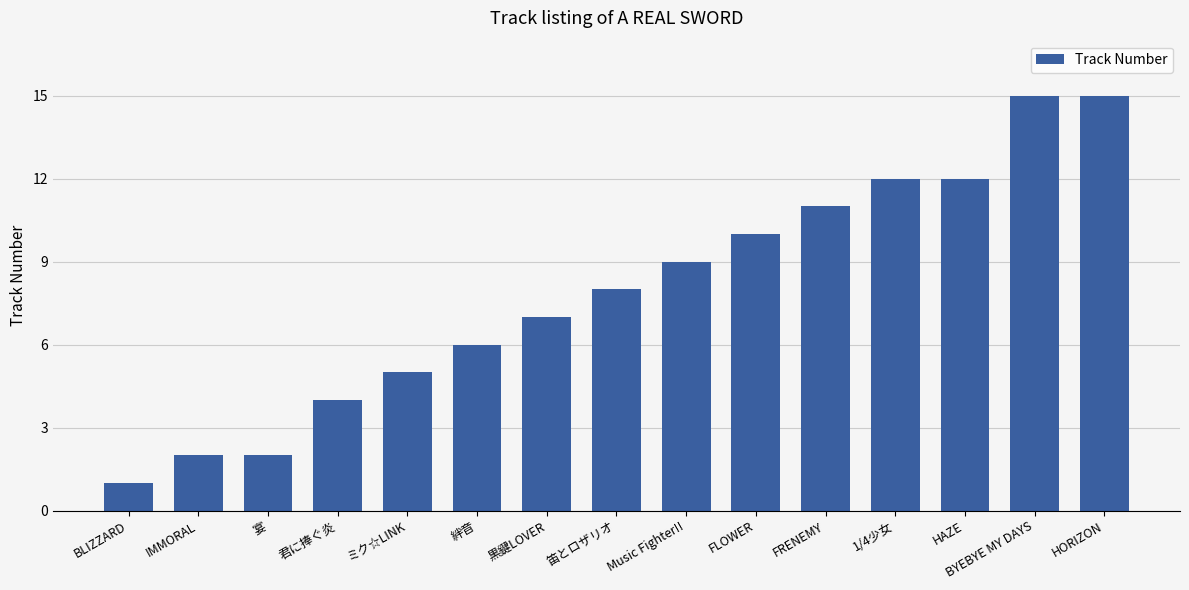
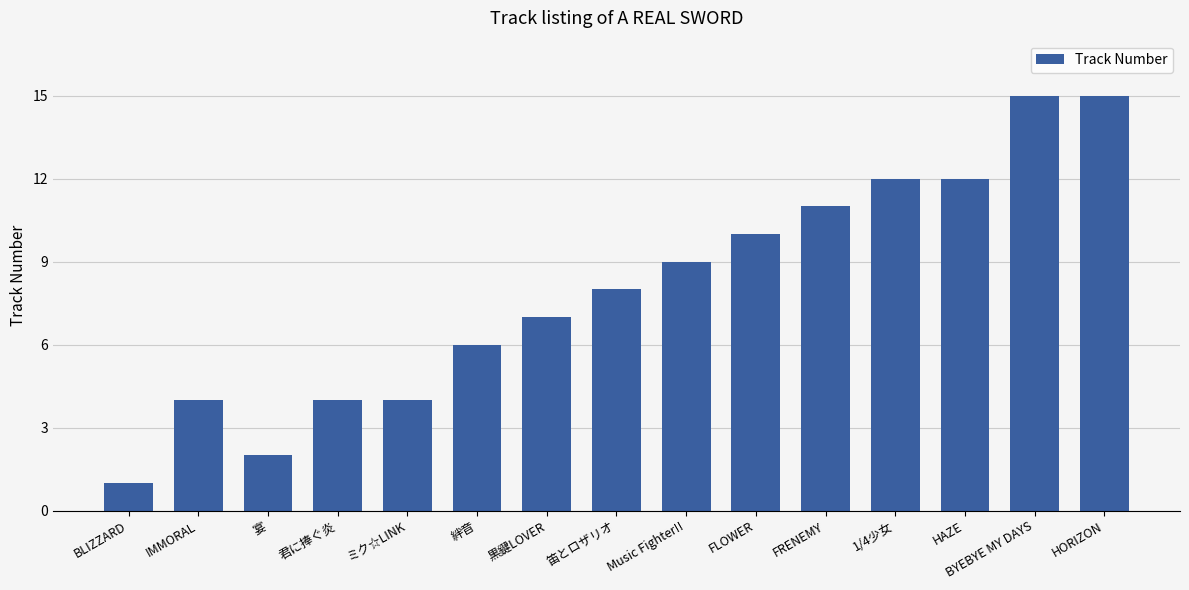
IMMORAL: 2 -> 4
ミク☆LINK: 5 -> 4
